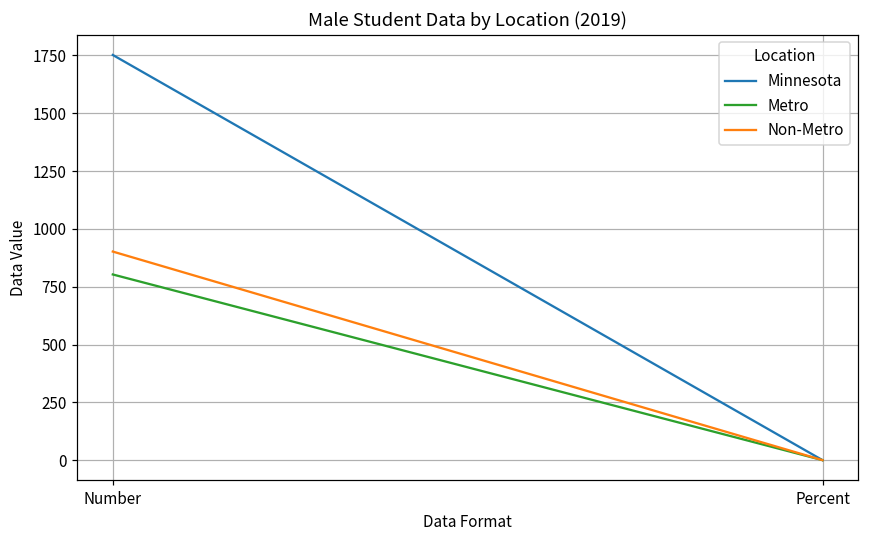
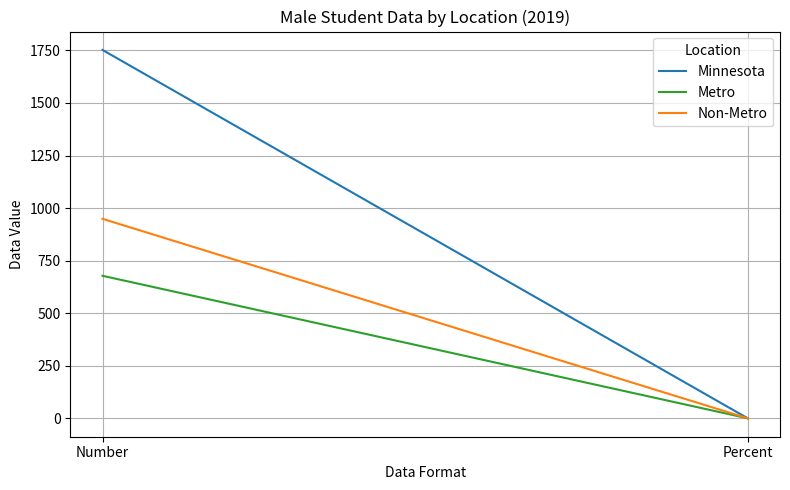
Metro, Number: 800 -> 680
Non-Metro, Number: 900 -> 950
